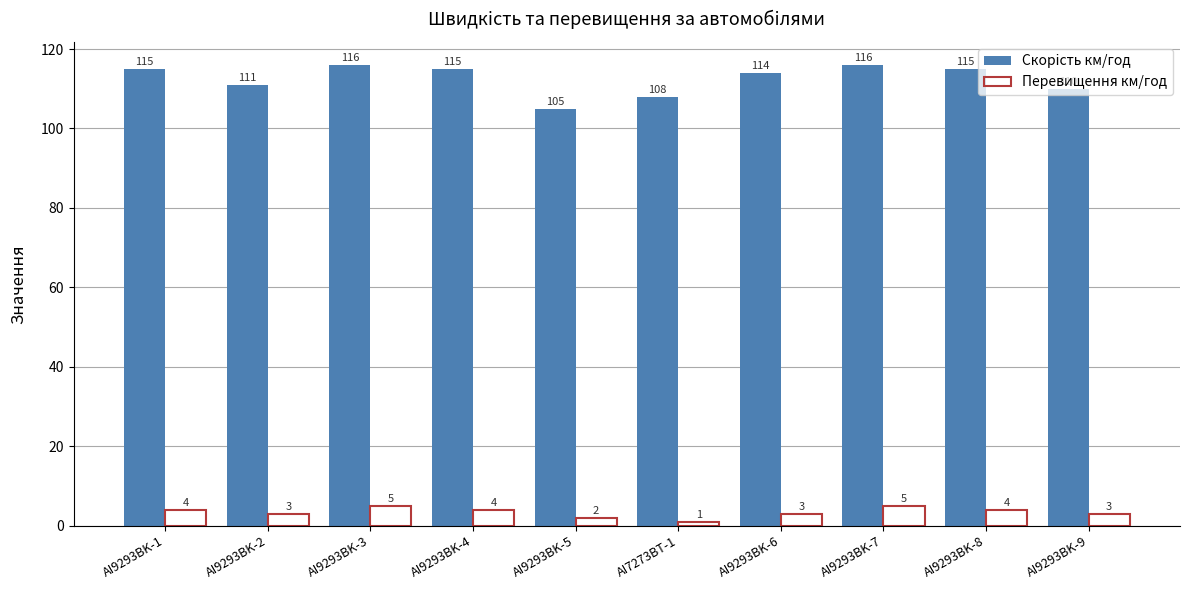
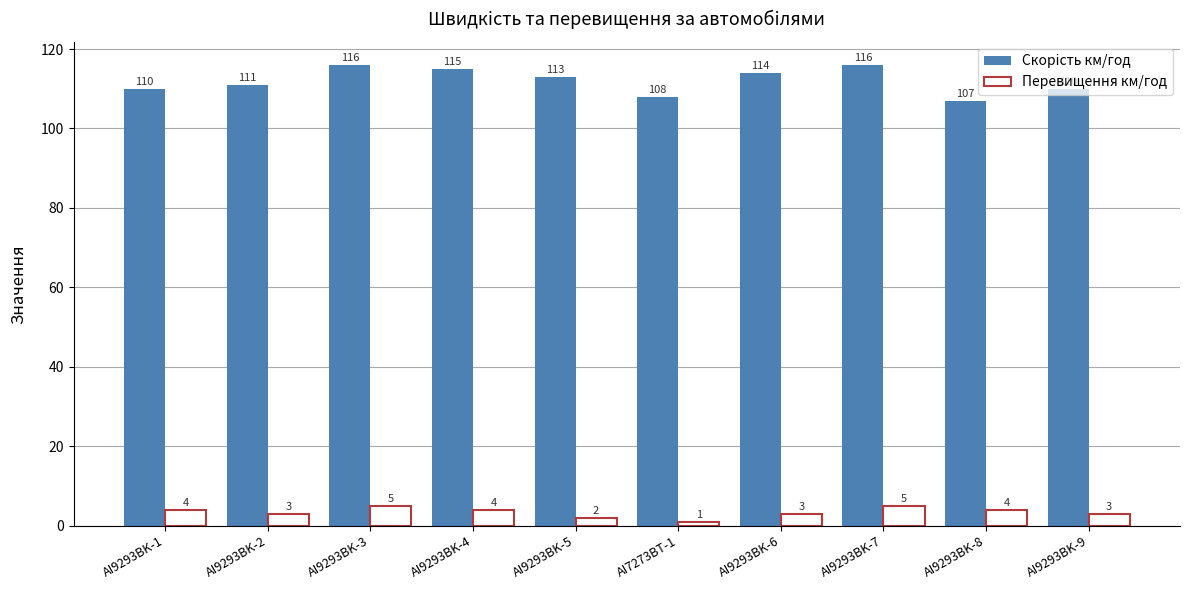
Скорість км/год, AI9293BK-1: 115 -> 110
Скорість км/год, AI9293BK-5: 105 -> 113
Скорість км/год, AI9293BK-8: 115 -> 107
